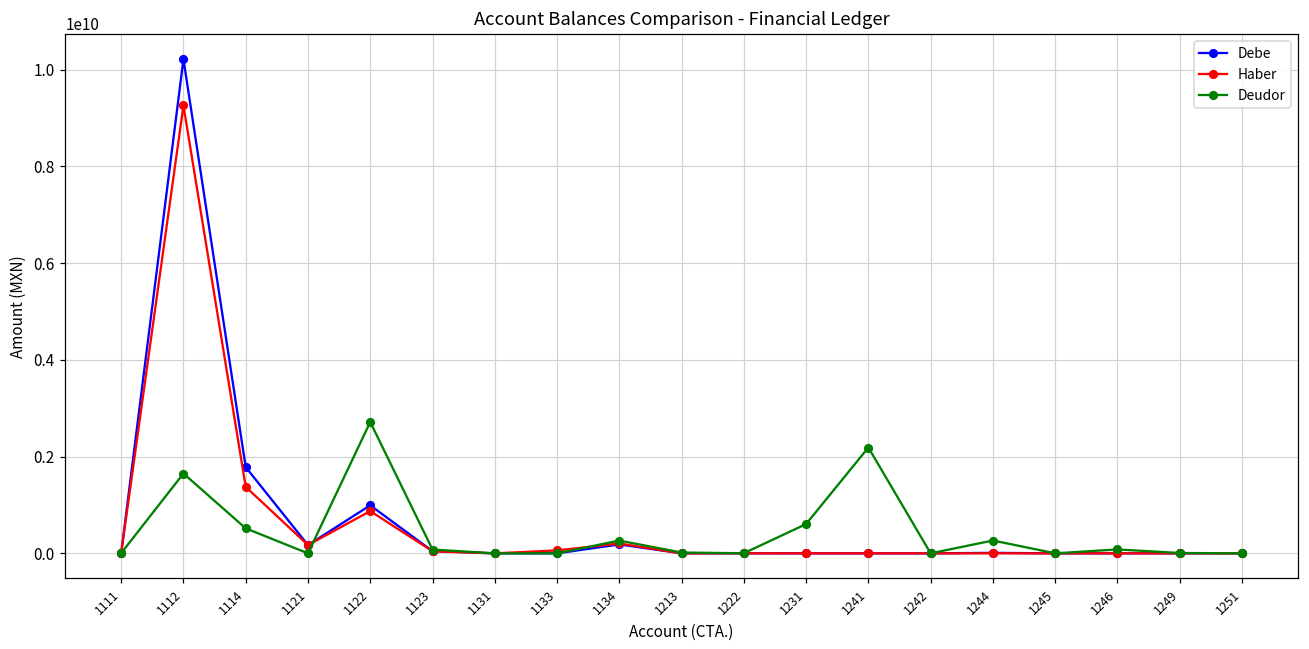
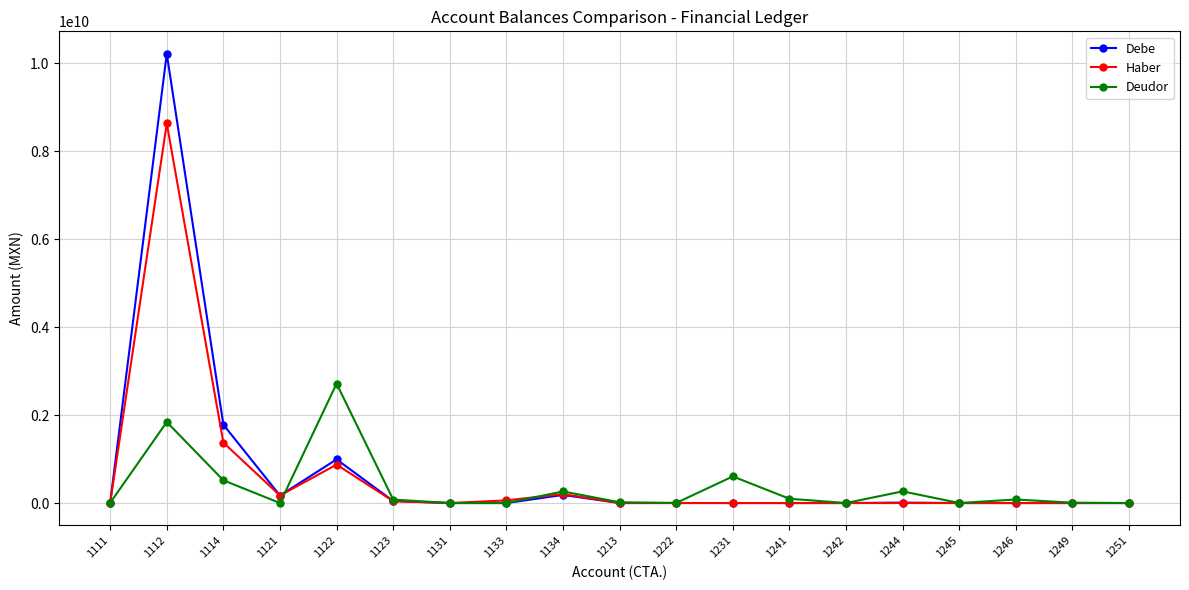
Haber, 1112: 9300000000 -> 8600000000
Deudor, 1112: 1700000000 -> 1800000000
Deudor, 1241: 2200000000 -> 100000000
